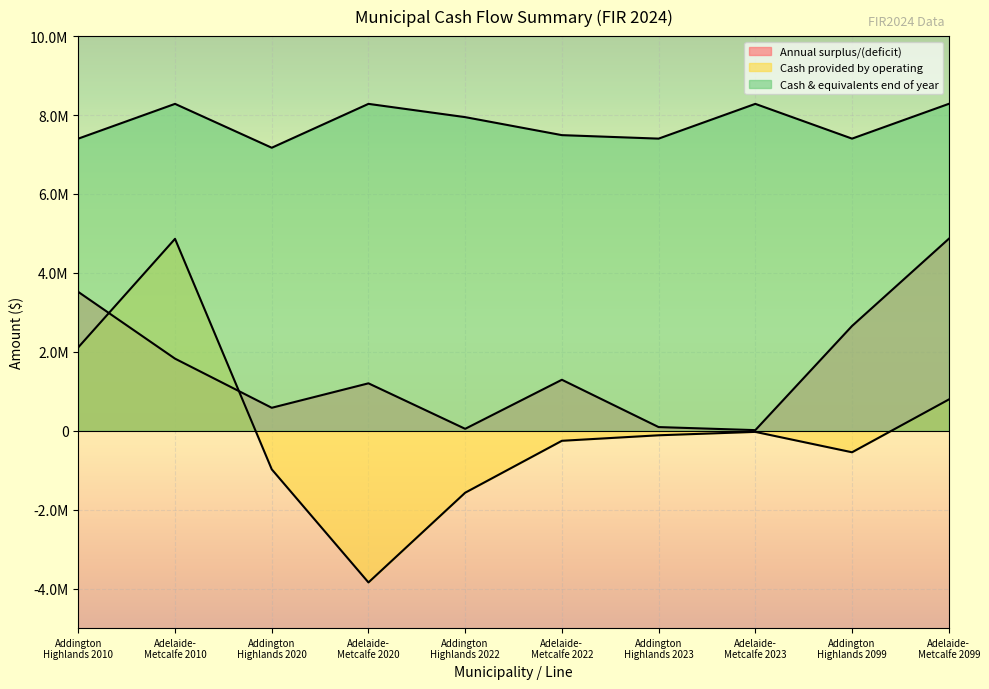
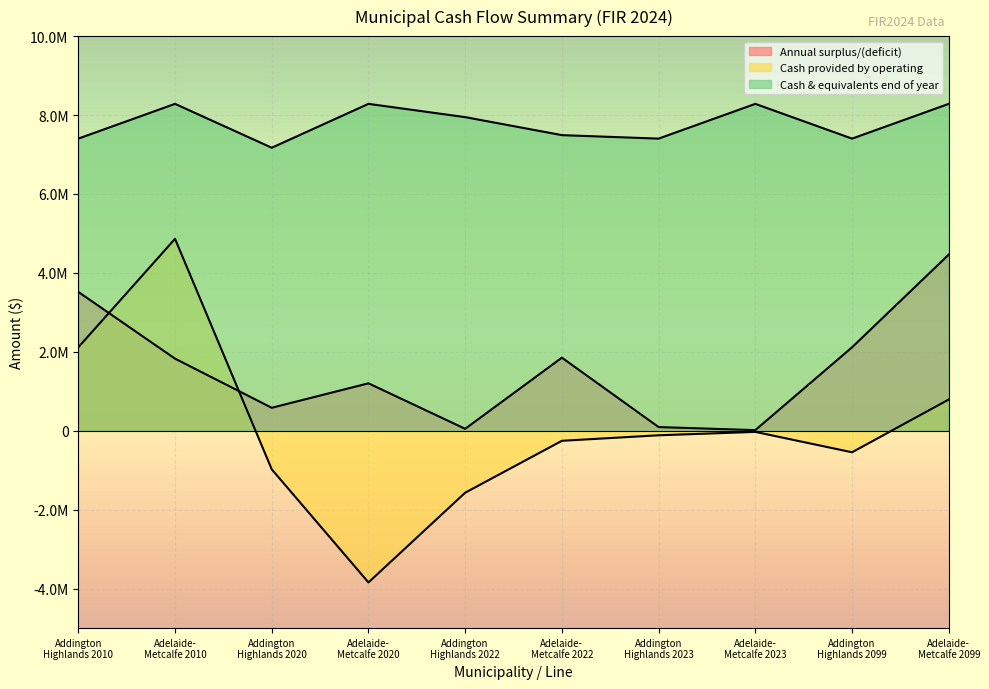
Annual surplus/(deficit), Adelaide- Metcalfe 2022: 1300000 -> 1900000
Annual surplus/(deficit), Addington Highlands 2099: 2700000 -> 2100000
Annual surplus/(deficit), Adelaide- Metcalfe 2099: 4900000 -> 4500000
